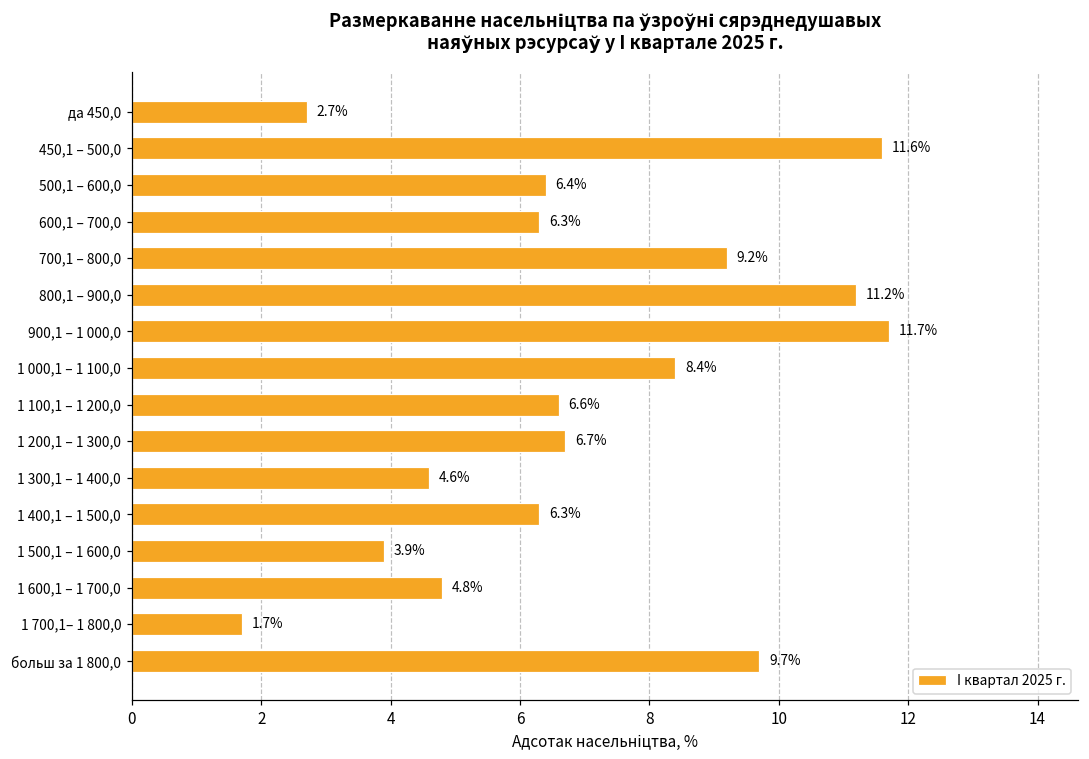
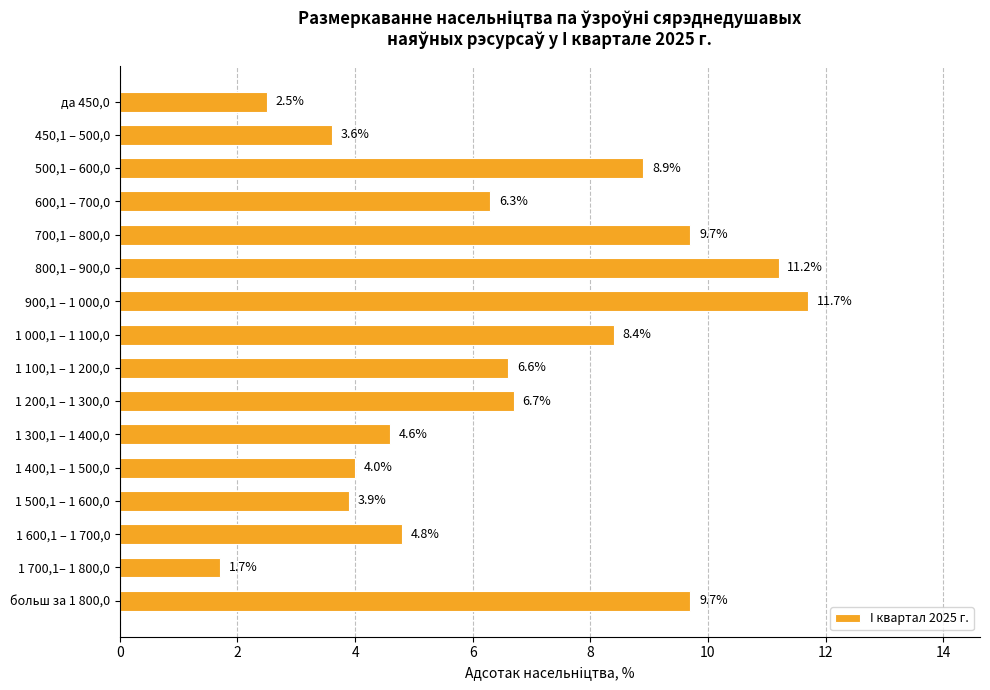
да 450,0: 2.7% -> 2.5%
450,1 – 500,0: 11.6% -> 3.6%
500,1 – 600,0: 6.4% -> 8.9%
700,1 – 800,0: 9.2% -> 9.7%
1 400,1 – 1 500,0: 6.3% -> 4.0%
